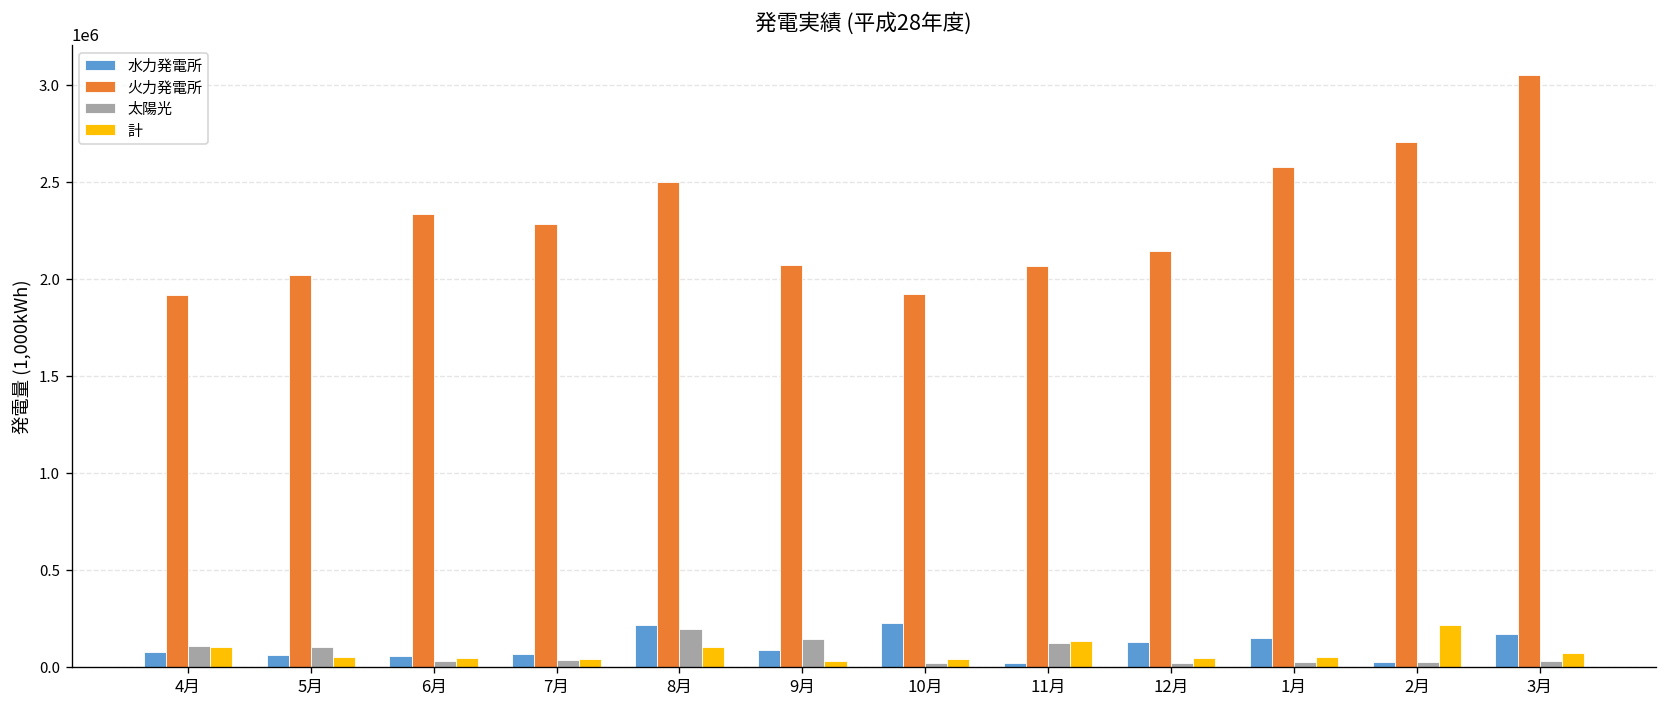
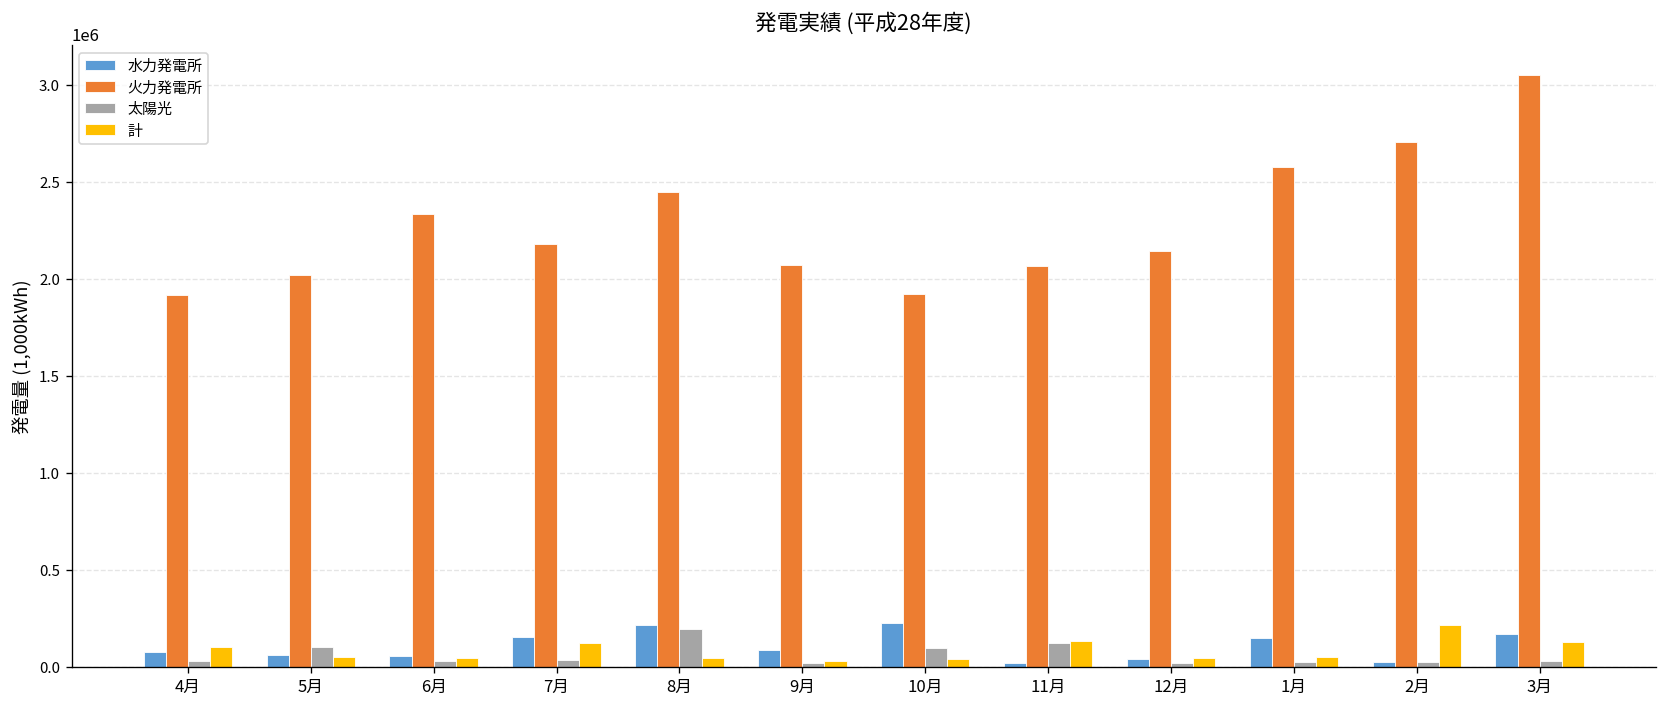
太陽光, 4月: 100000 -> 30000
水力発電所, 7月: 60000 -> 150000
火力発電所, 7月: 2280000 -> 2180000
計, 7月: 40000 -> 120000
火力発電所, 8月: 2500000 -> 2450000
計, 8月: 100000 -> 40000
太陽光, 9月: 140000 -> 20000
太陽光, 10月: 20000 -> 100000
水力発電所, 12月: 130000 -> 40000
計, 3月: 70000 -> 130000
